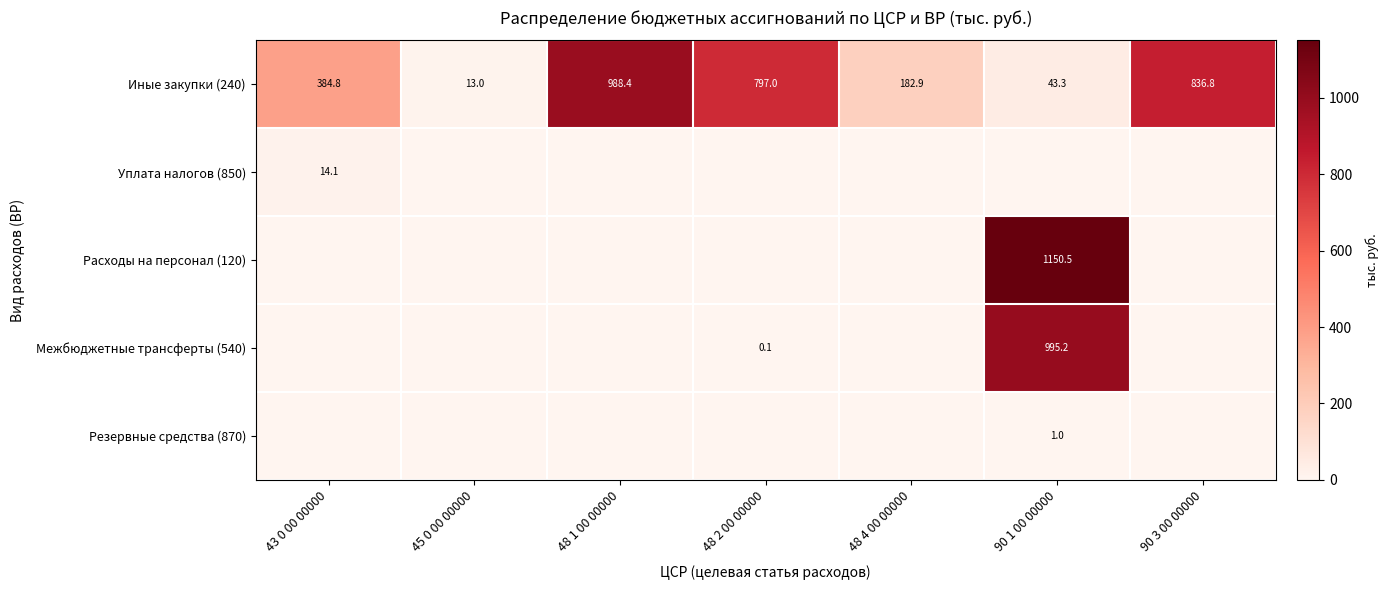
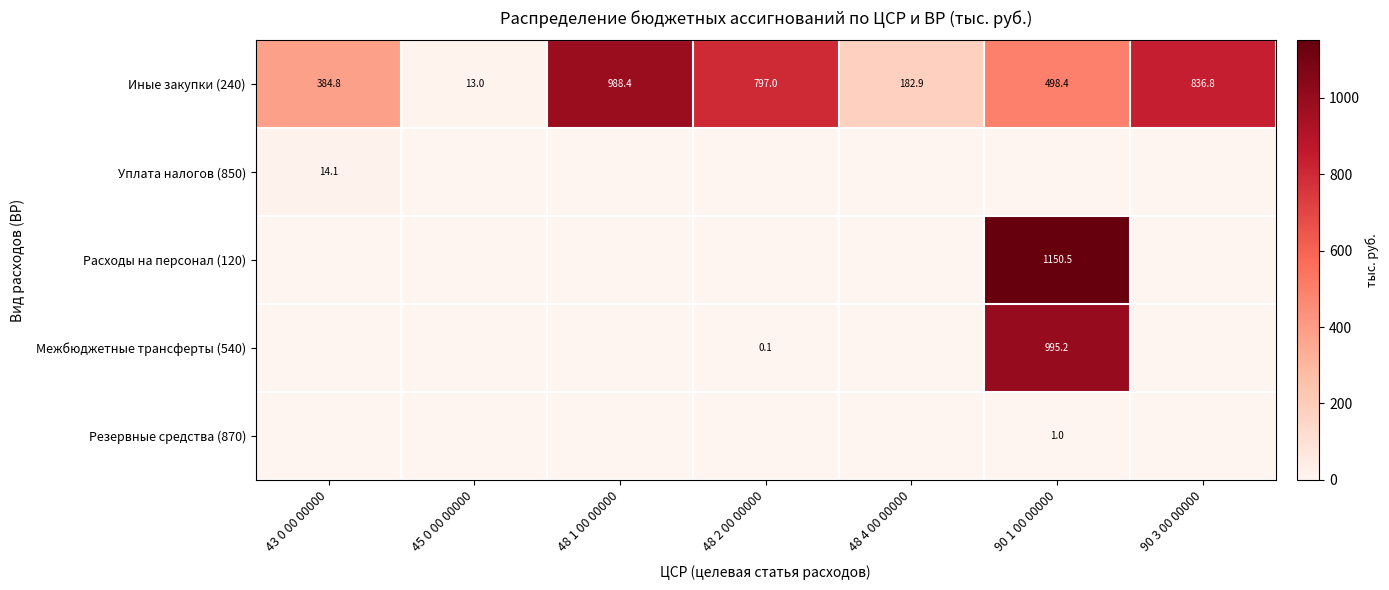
Иные закупки (240), 90 1 00 00000: 43.3 -> 498.4
